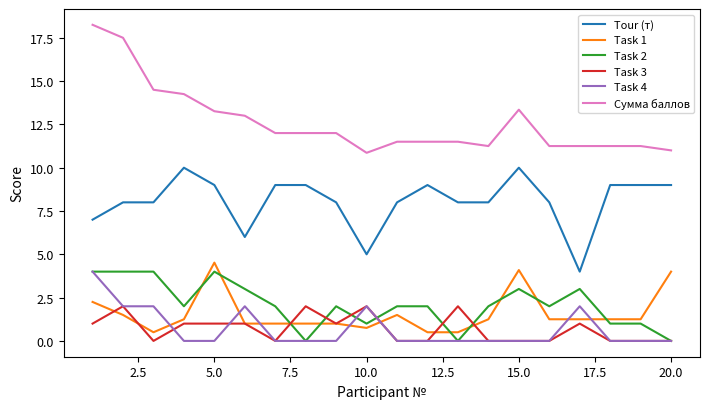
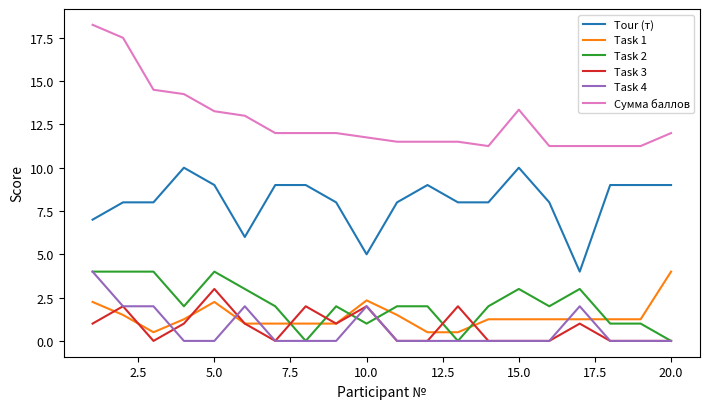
Task 1, 5.0: 4.5 -> 2.3
Task 3, 5.0: 1 -> 3
Task 1, 10.0: 0.8 -> 2.3
Сумма баллов, 10.0: 10.9 -> 11.8
Task 1, 15.0: 4.1 -> 1.3
Сумма баллов, 20.0: 11 -> 12
